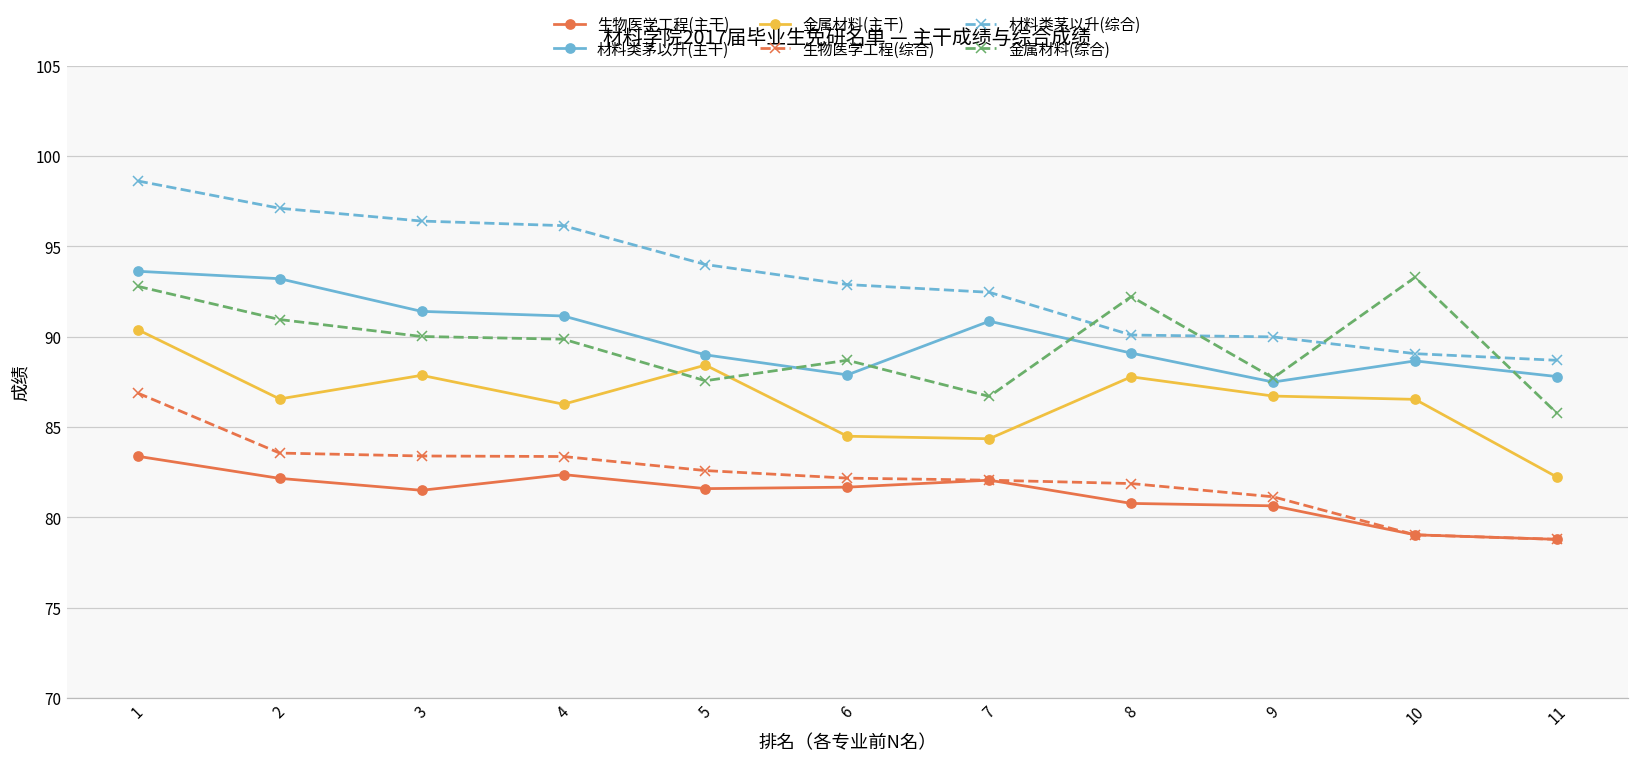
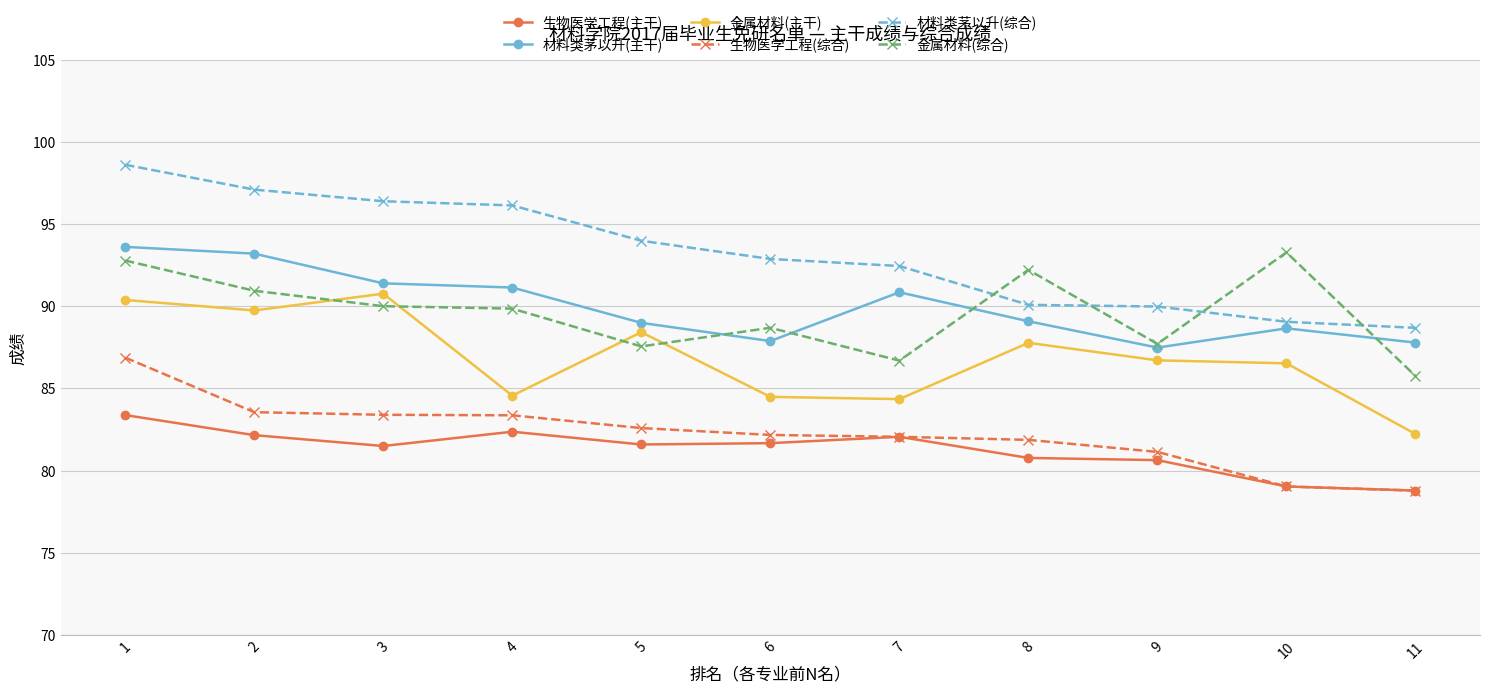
金属材料(主干), 2: 86.5 -> 89.7
金属材料(主干), 3: 87.9 -> 90.8
金属材料(主干), 4: 86.3 -> 84.6
